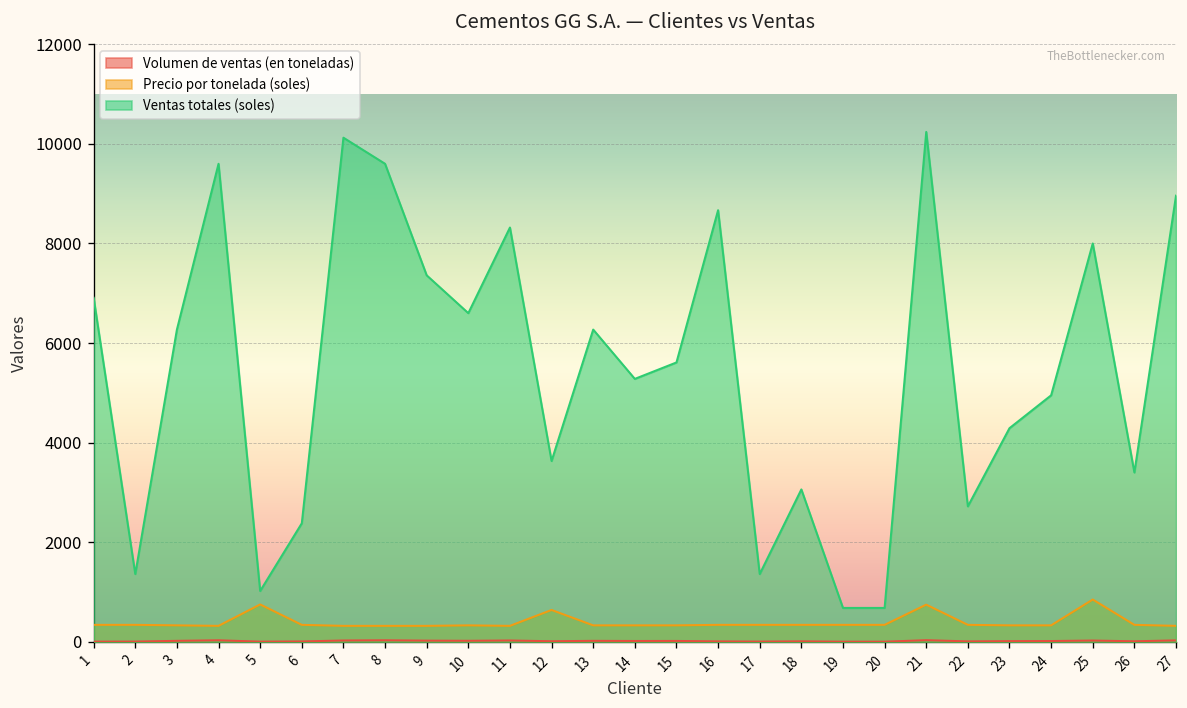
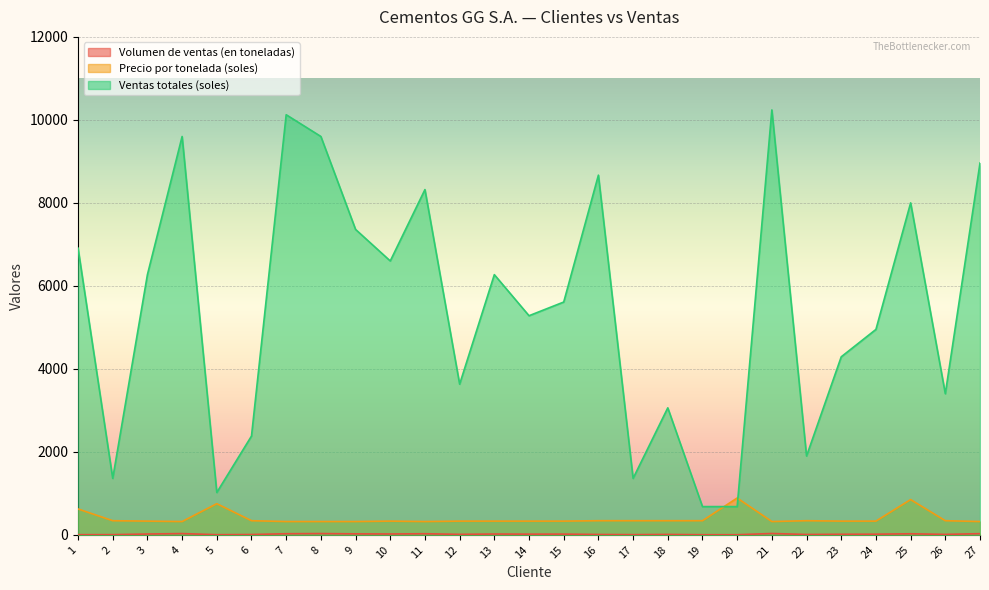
Precio por tonelada (soles), 1: 300 -> 600
Precio por tonelada (soles), 12: 600 -> 300
Precio por tonelada (soles), 20: 300 -> 900
Precio por tonelada (soles), 21: 700 -> 300
Ventas totales (soles), 22: 2700 -> 1900
